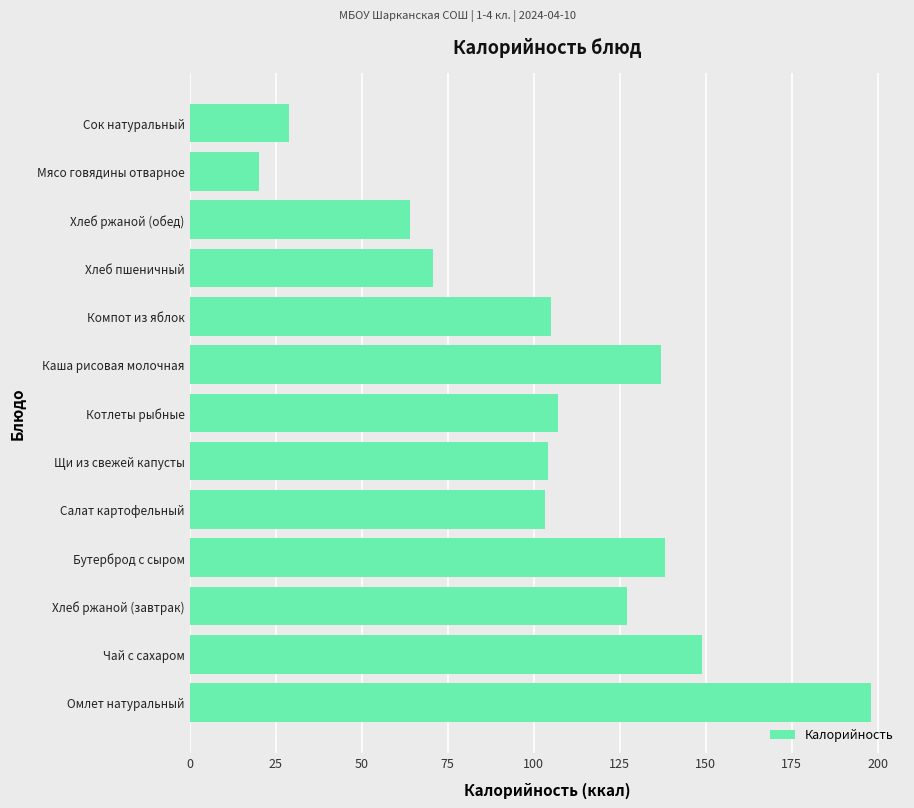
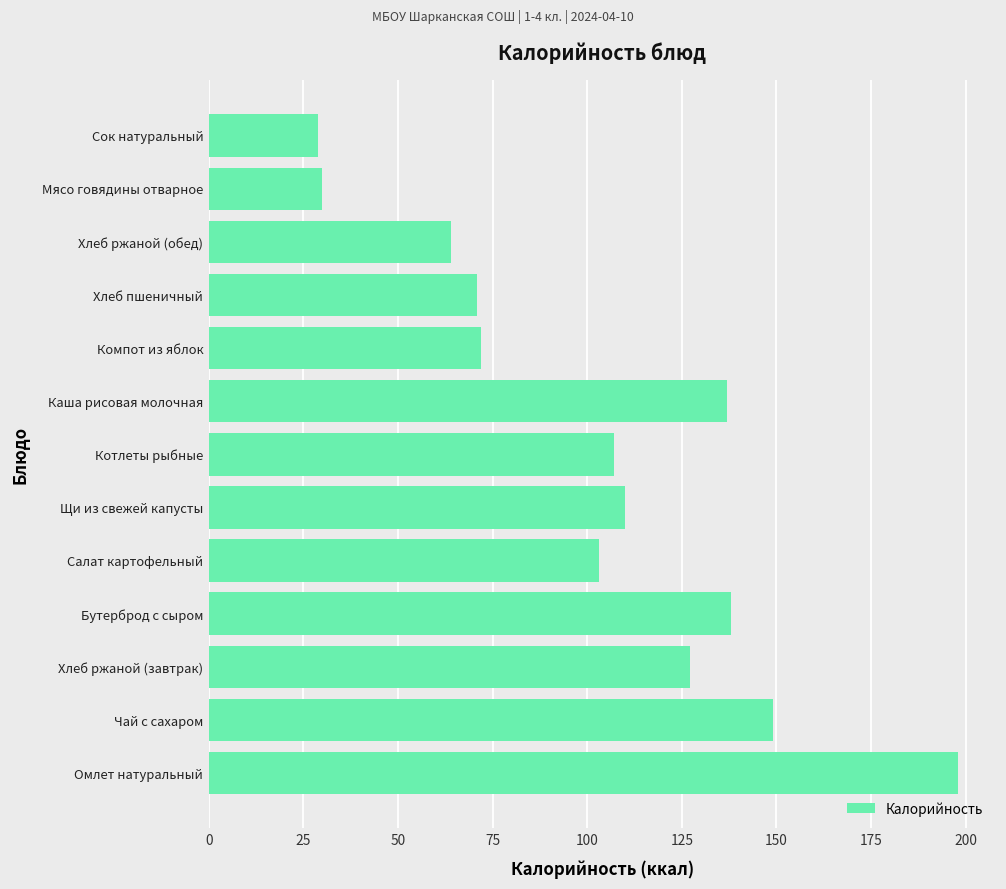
Мясо говядины отварное: 20 -> 30
Компот из яблок: 105 -> 72
Щи из свежей капусты: 104 -> 110
